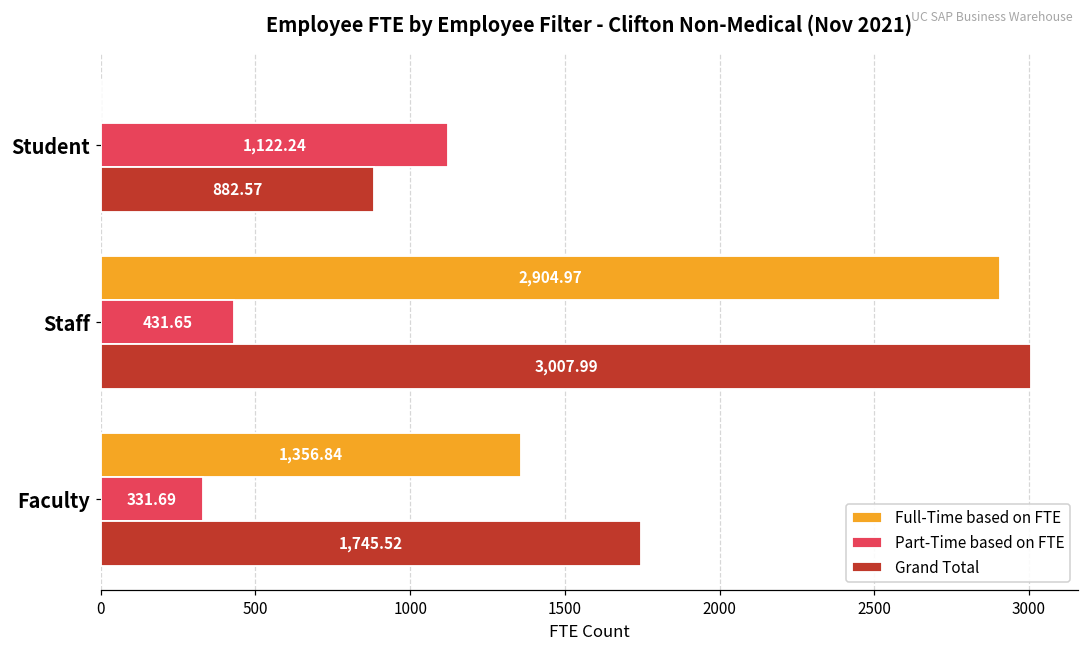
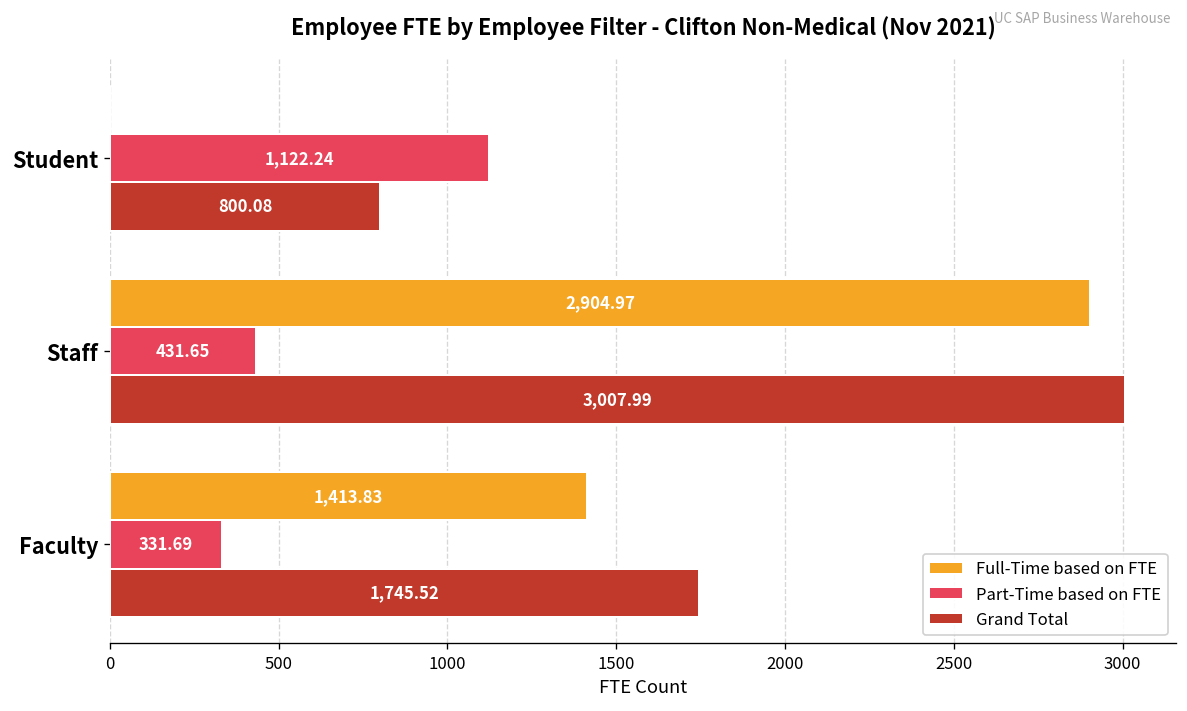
Grand Total, Student: 882.57 -> 800.08
Full-Time based on FTE, Faculty: 1,356.84 -> 1,413.83
